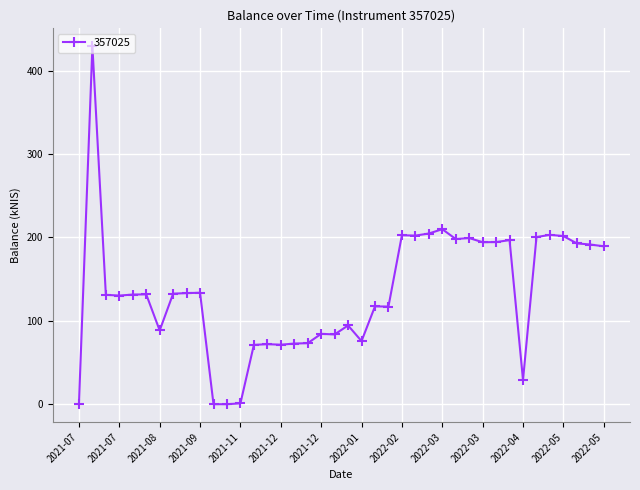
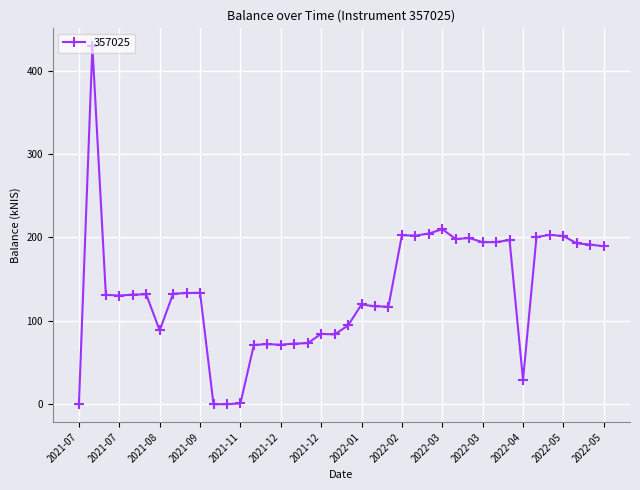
2022-01: 80 -> 120
